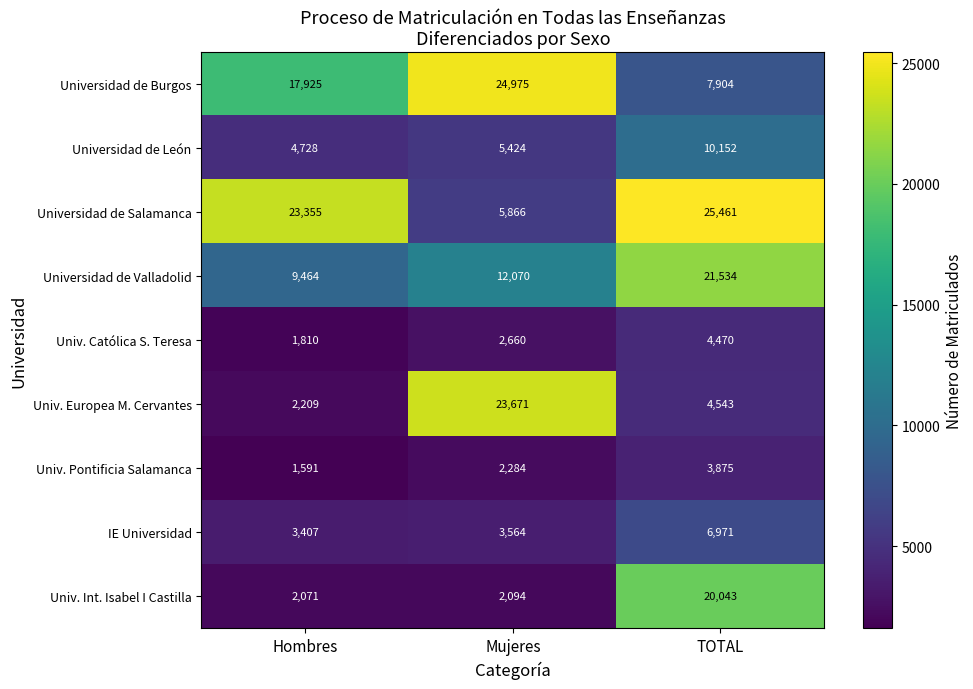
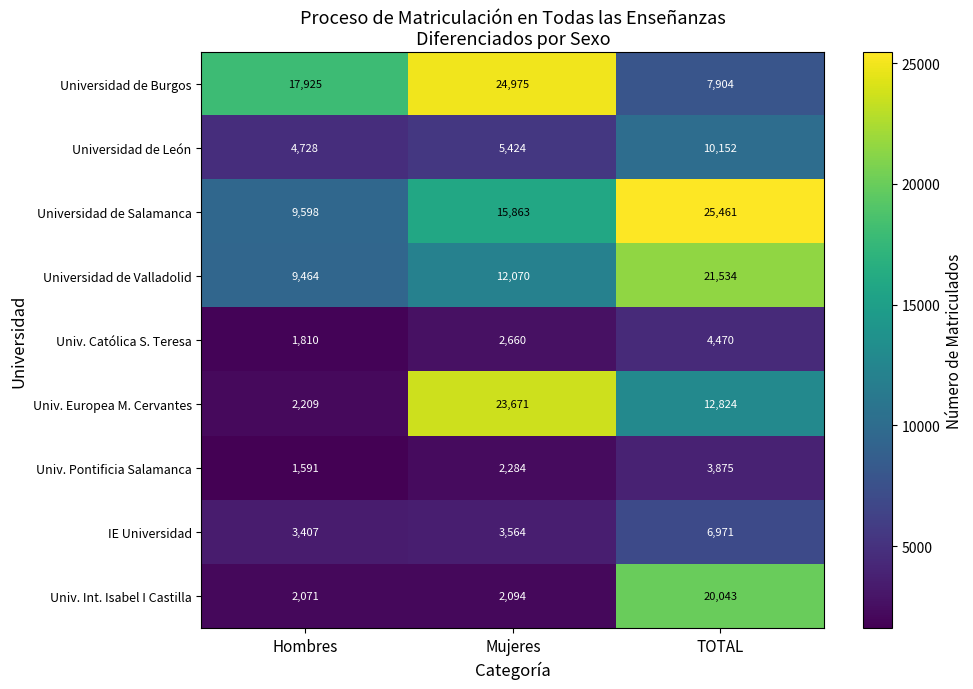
Universidad de Salamanca, Hombres: 23,355 -> 9,598
Universidad de Salamanca, Mujeres: 5,866 -> 15,863
Univ. Europea M. Cervantes, TOTAL: 4,543 -> 12,824
